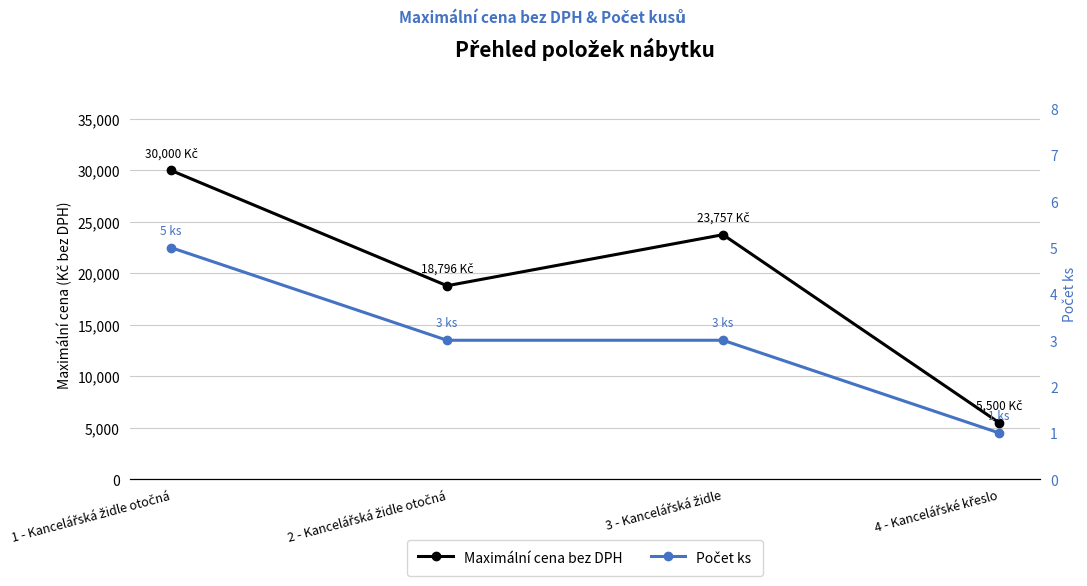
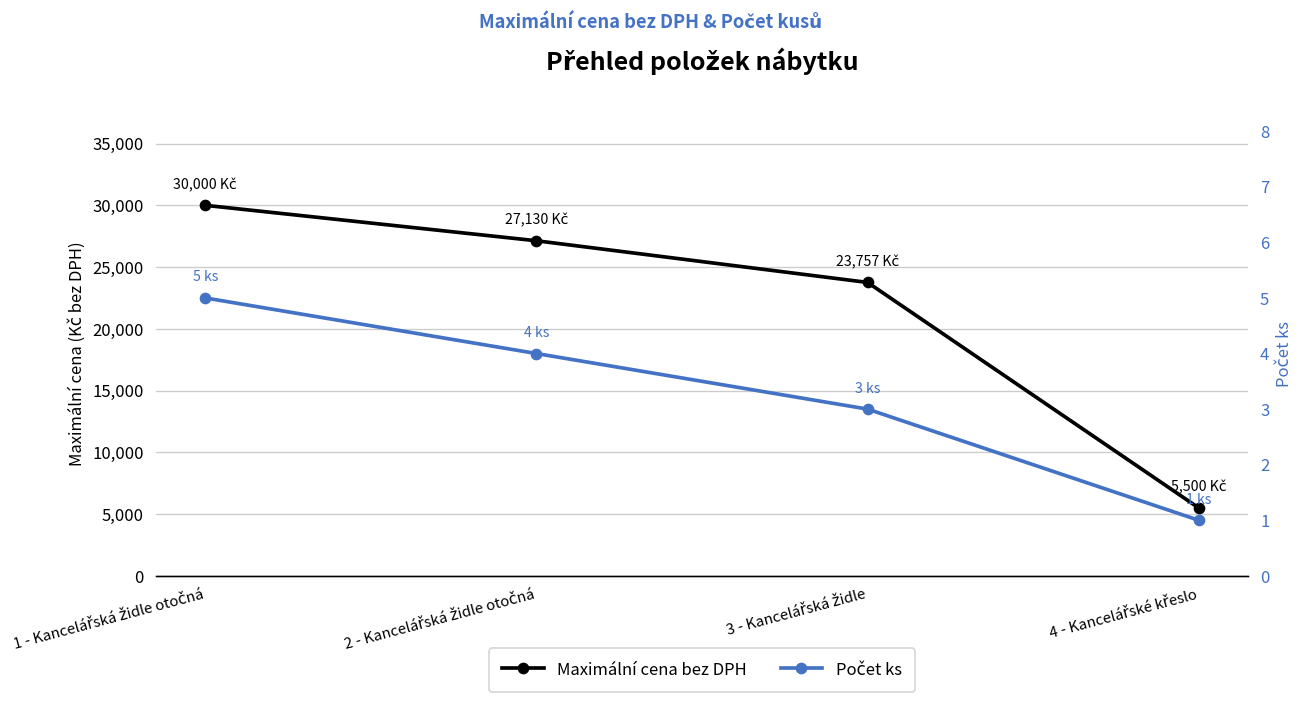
Maximální cena bez DPH, 2 - Kancelářská židle otočná: 18,796 -> 27,130
Počet ks, 2 - Kancelářská židle otočná: 3 -> 4
